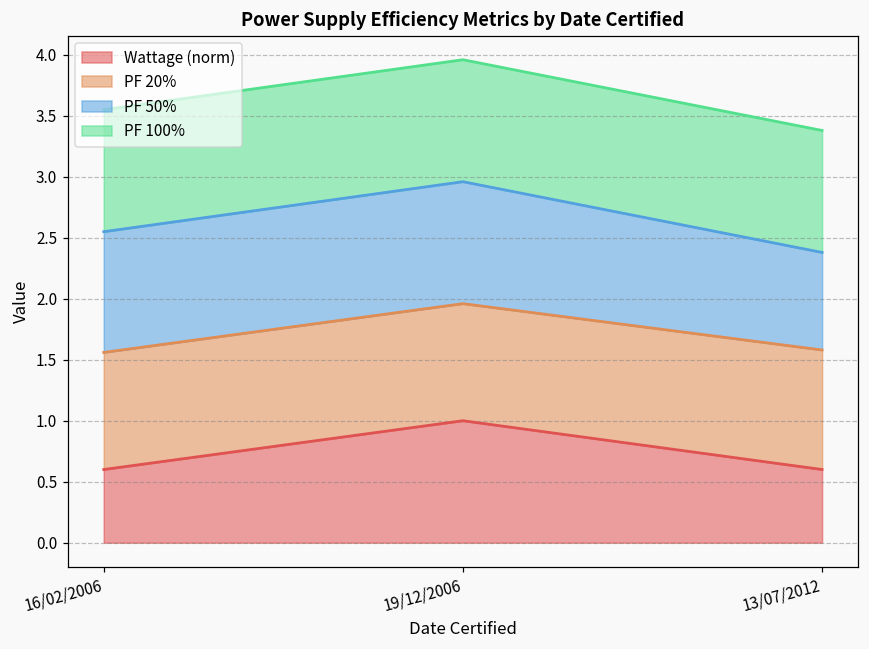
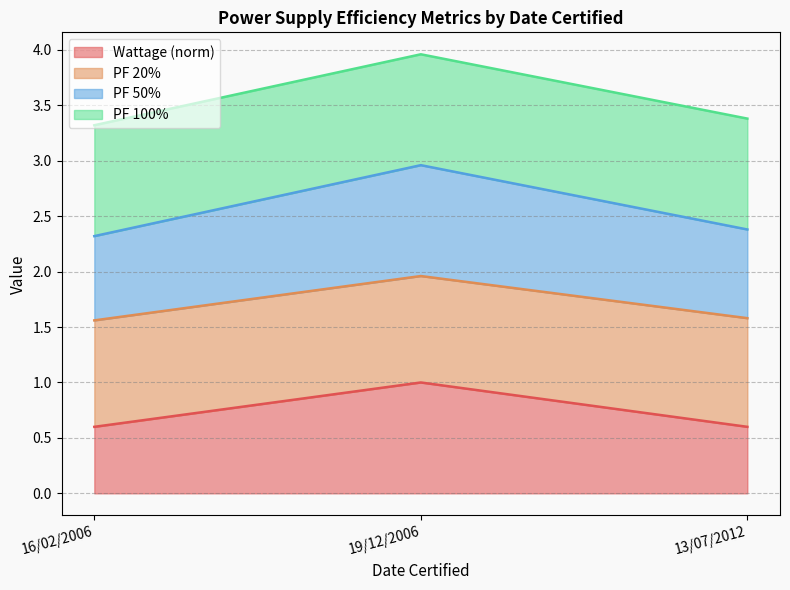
PF 50%, 16/02/2006: 0.99 -> 0.76
